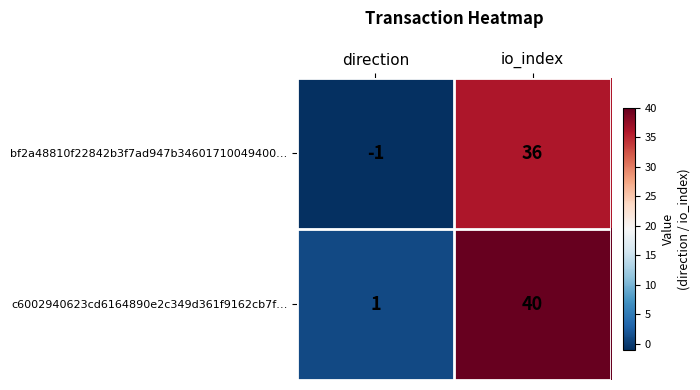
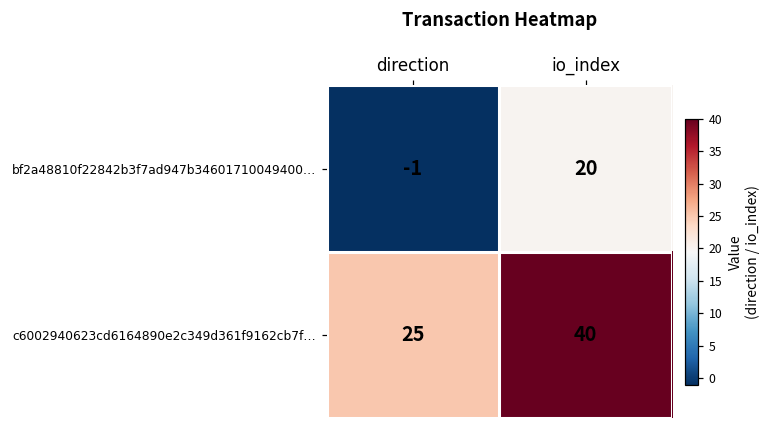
bf2a48810f22842b3f7ad947b34601710049400…, io_index: 36 -> 20
c6002940623cd6164890e2c349d361f9162cb7f…, direction: 1 -> 25
